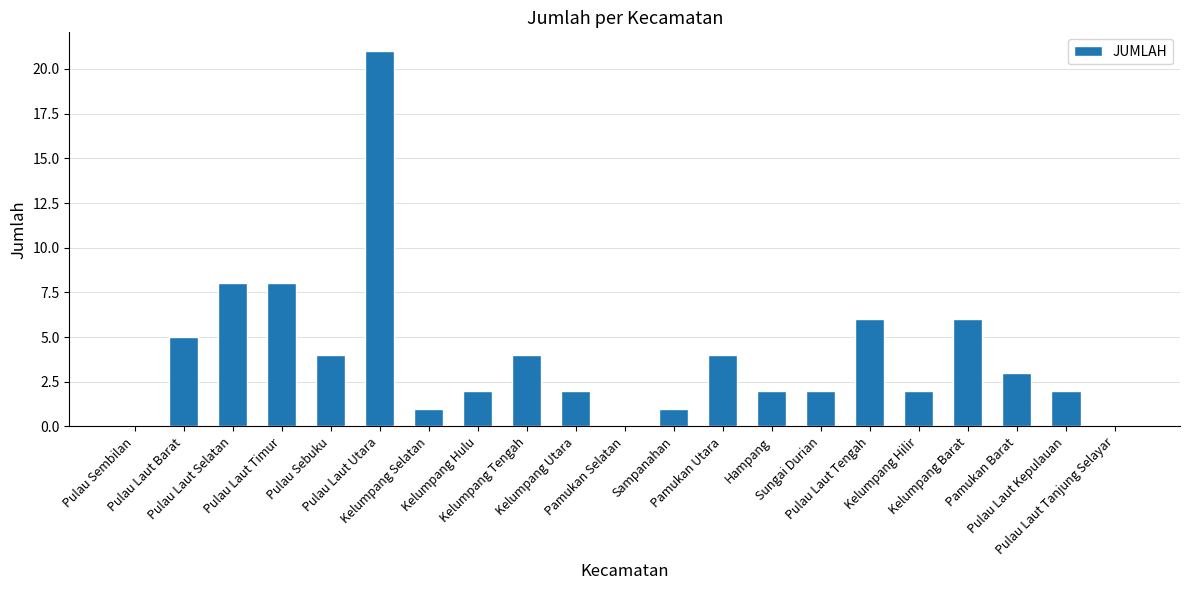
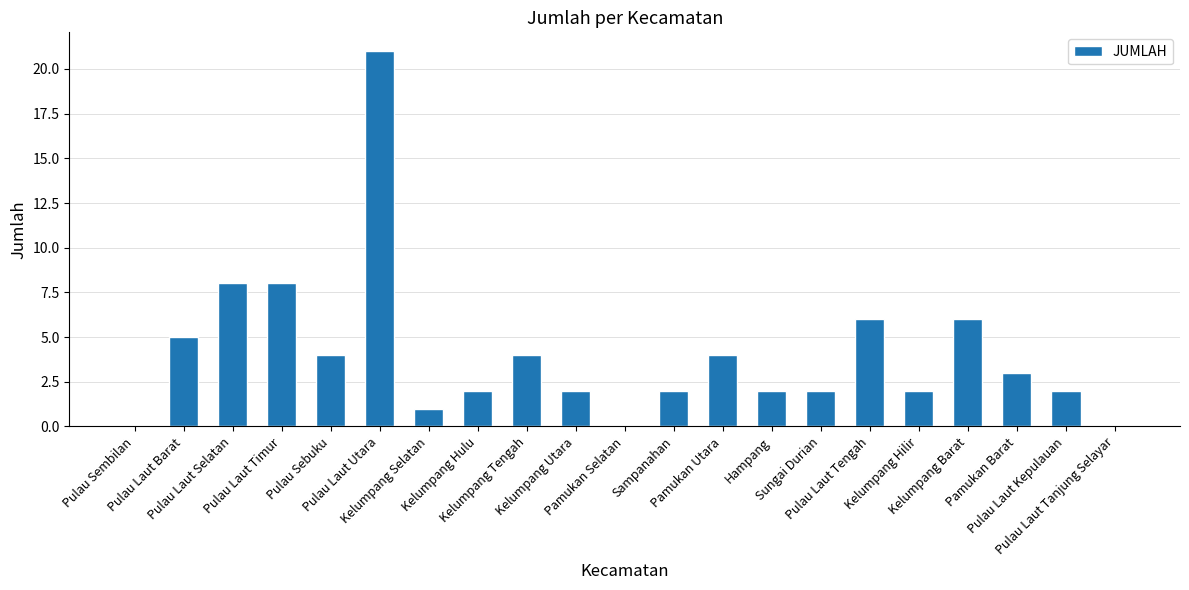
Sampanahan: 1 -> 2
